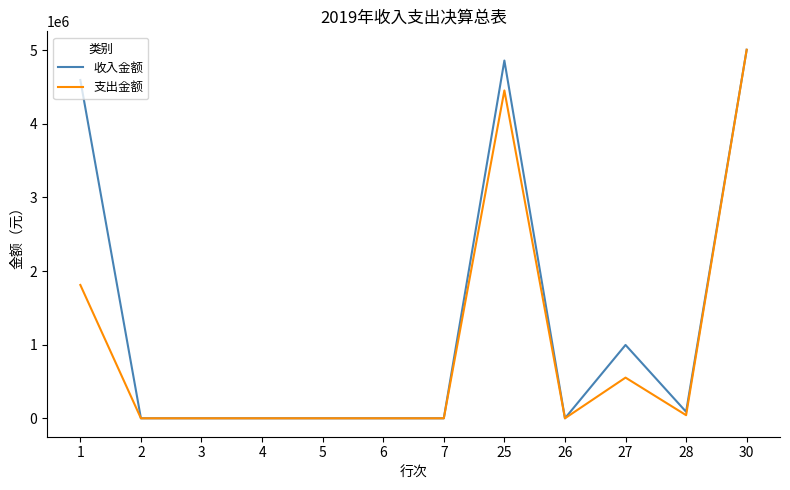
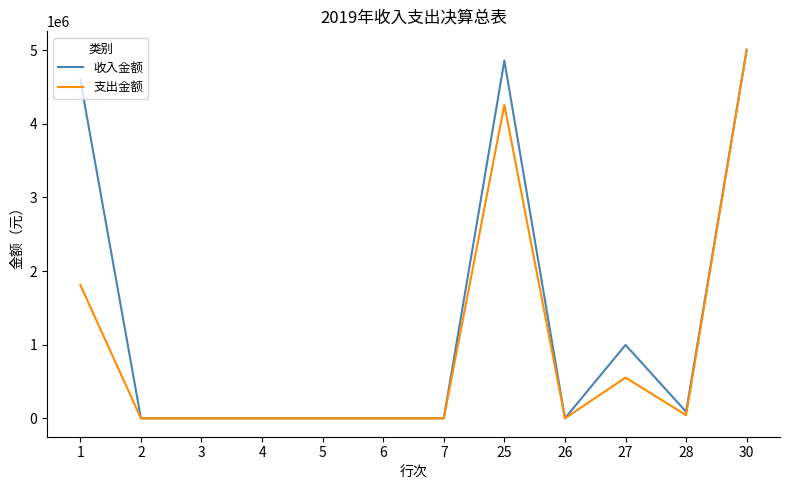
支出金额, 25: 4500000 -> 4300000
